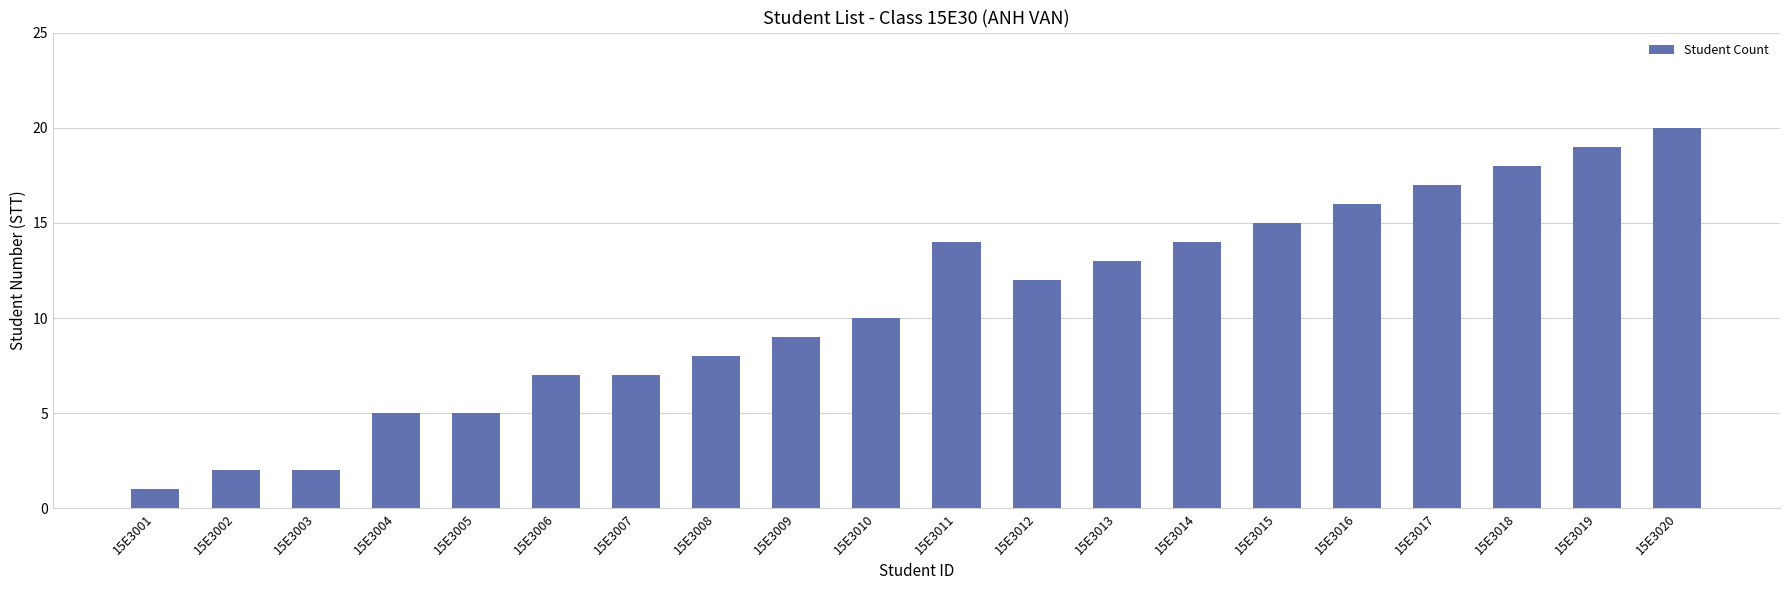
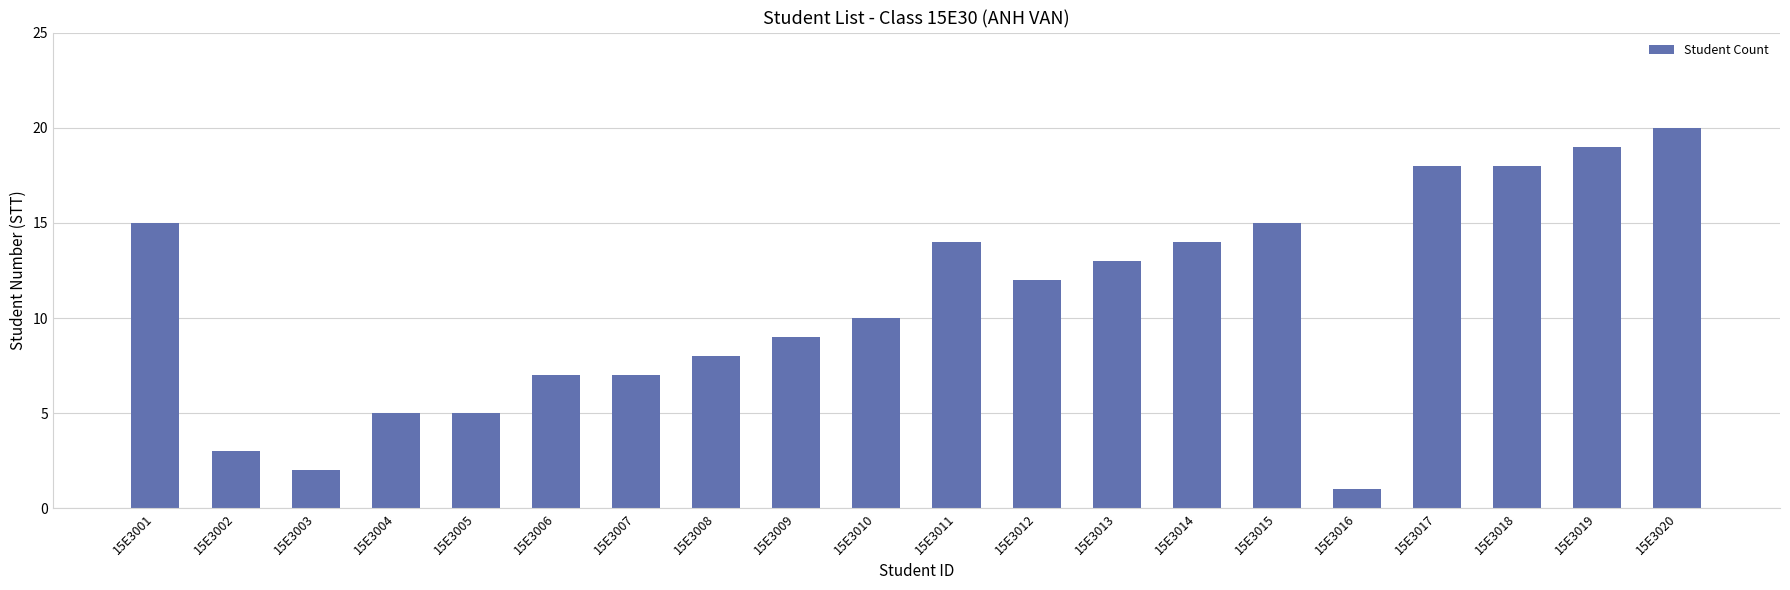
15E3001: 1 -> 15
15E3002: 2 -> 3
15E3016: 16 -> 1
15E3017: 17 -> 18
